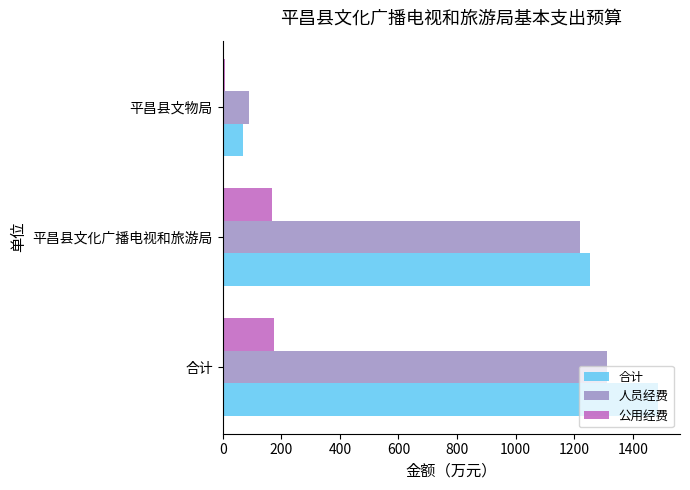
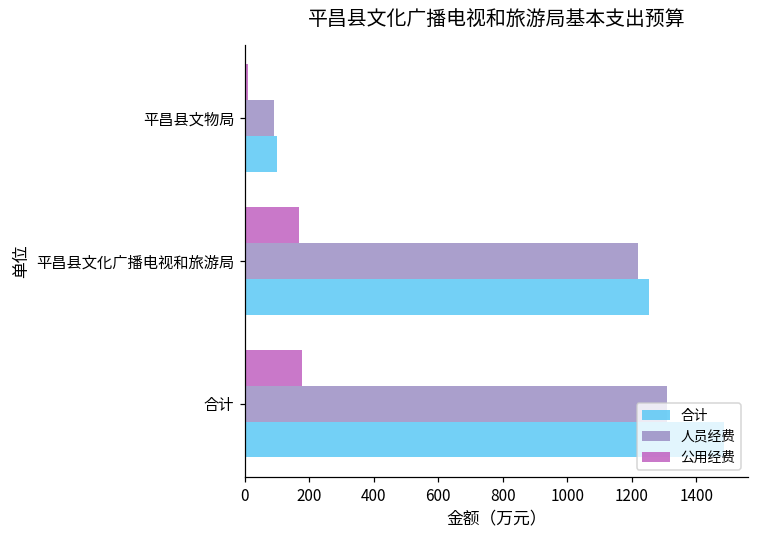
合计, 平昌县文物局: 70 -> 100
